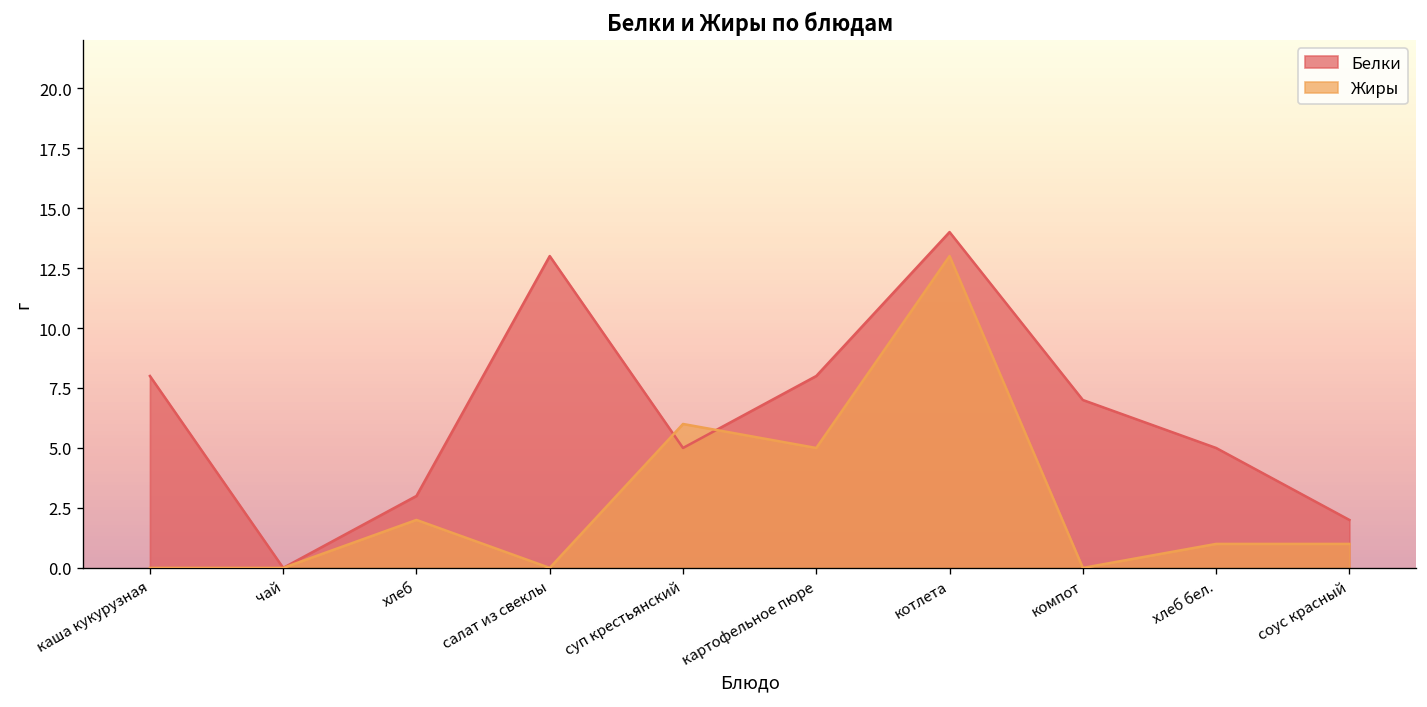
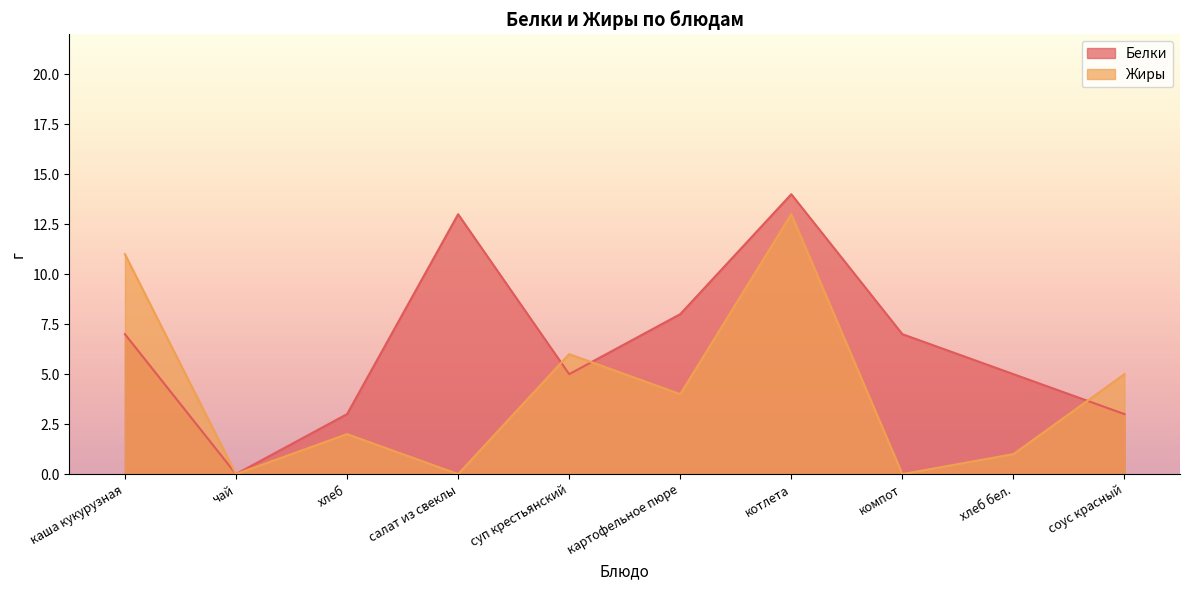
Белки, каша кукурузная: 8 -> 7
Жиры, каша кукурузная: 0 -> 11
Жиры, картофельное пюре: 5 -> 4
Белки, соус красный: 2 -> 3
Жиры, соус красный: 1 -> 5
